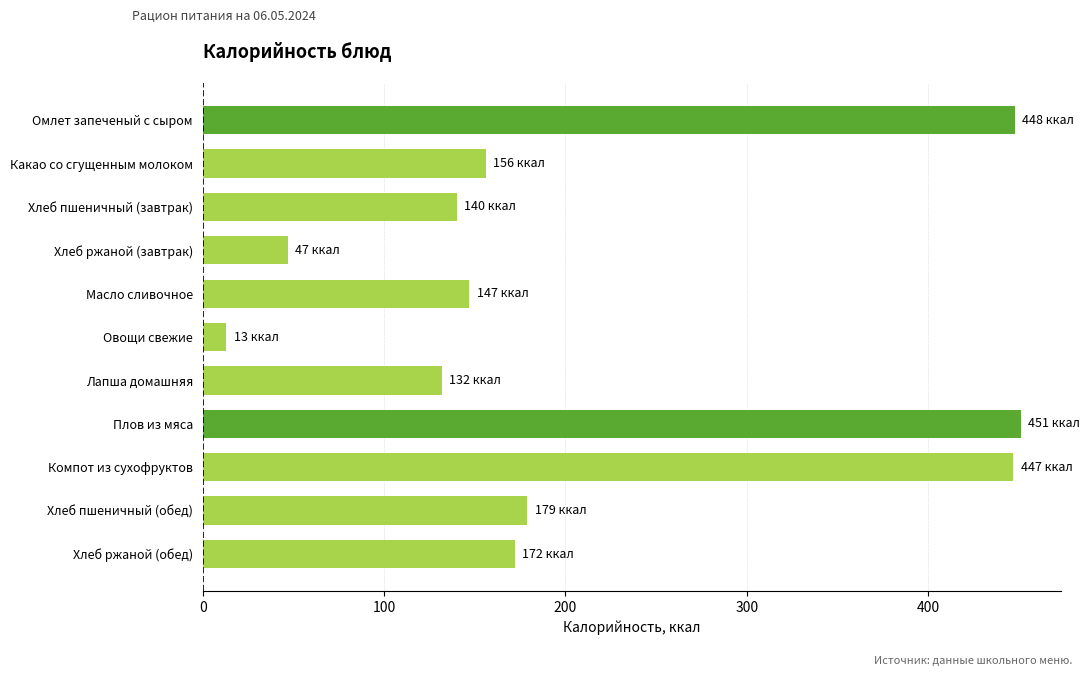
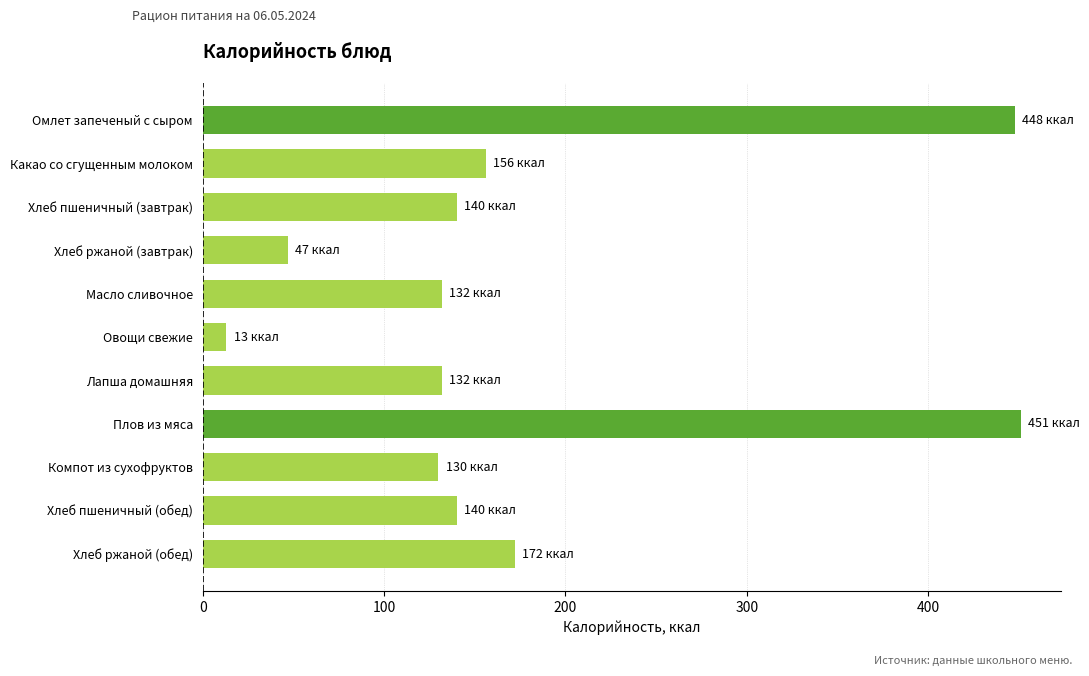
Масло сливочное: 147 -> 132
Компот из сухофруктов: 447 -> 130
Хлеб пшеничный (обед): 179 -> 140
